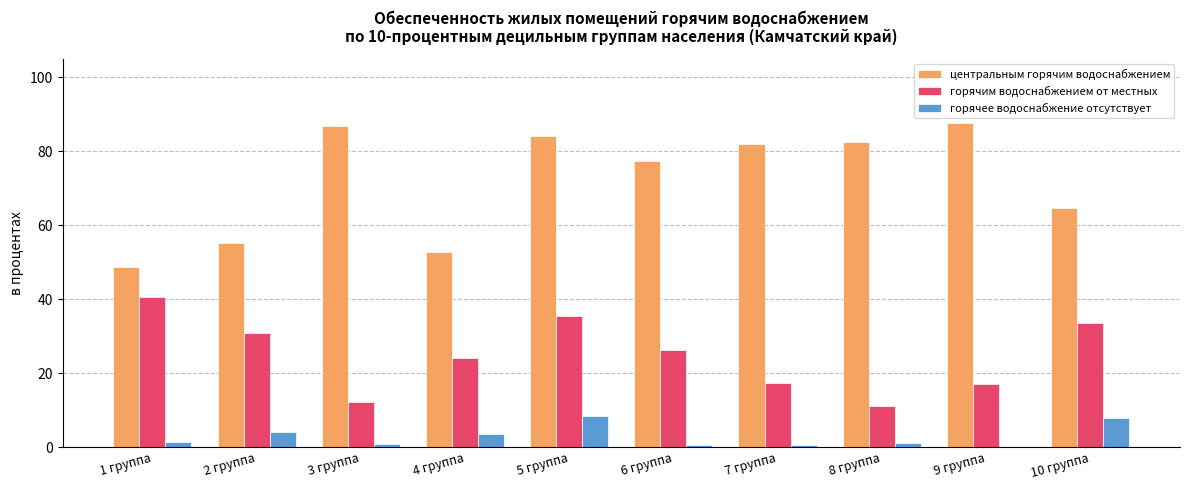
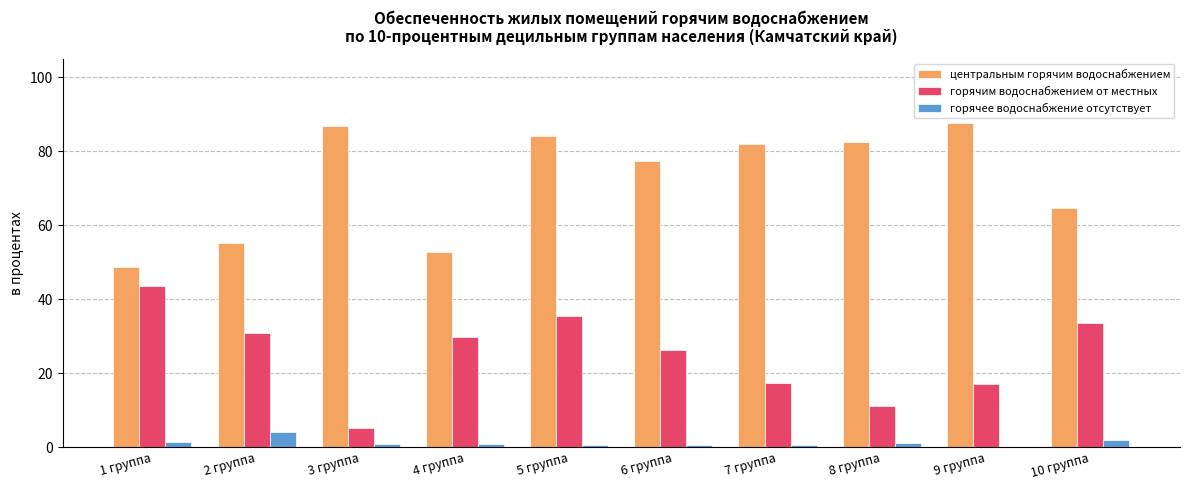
горячим водоснабжением от местных, 1 группа: 41 -> 44
горячим водоснабжением от местных, 3 группа: 12 -> 5
горячим водоснабжением от местных, 4 группа: 24 -> 30
горячее водоснабжение отсутствует, 4 группа: 4 -> 1
горячее водоснабжение отсутствует, 5 группа: 8 -> 1
горячее водоснабжение отсутствует, 10 группа: 8 -> 2
